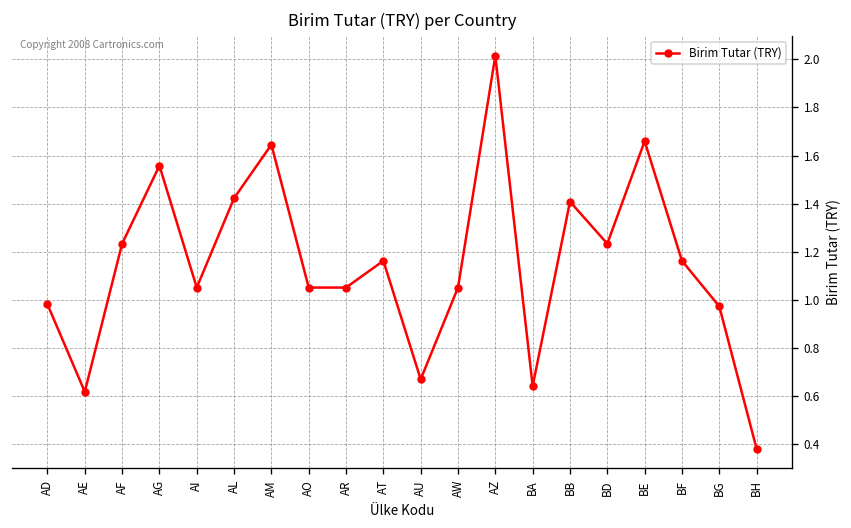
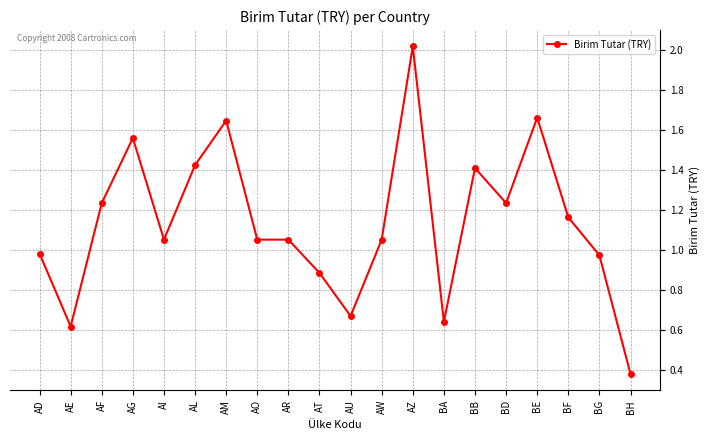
AT: 1.16 -> 0.88
